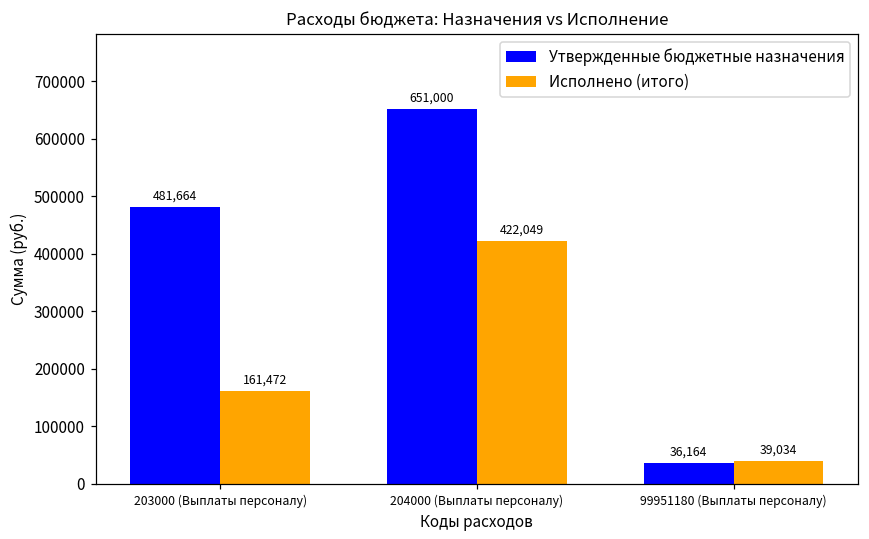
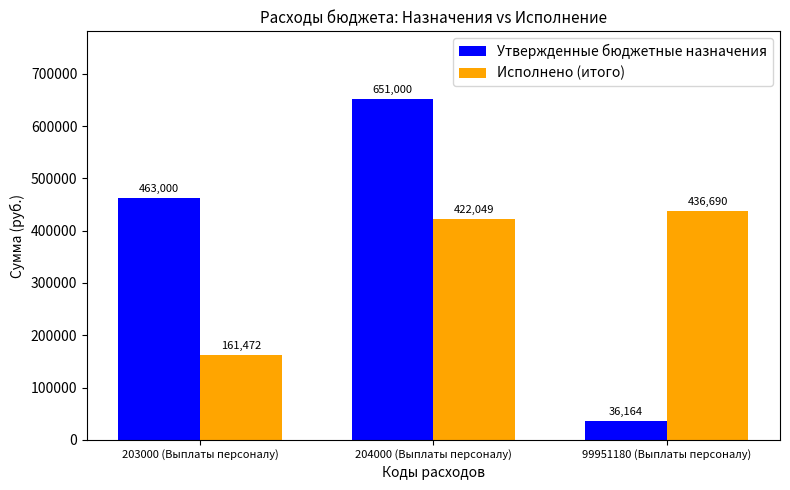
Утвержденные бюджетные назначения, 203000 (Выплаты персоналу): 481,664 -> 463,000
Исполнено (итого), 99951180 (Выплаты персоналу): 39,034 -> 436,690
